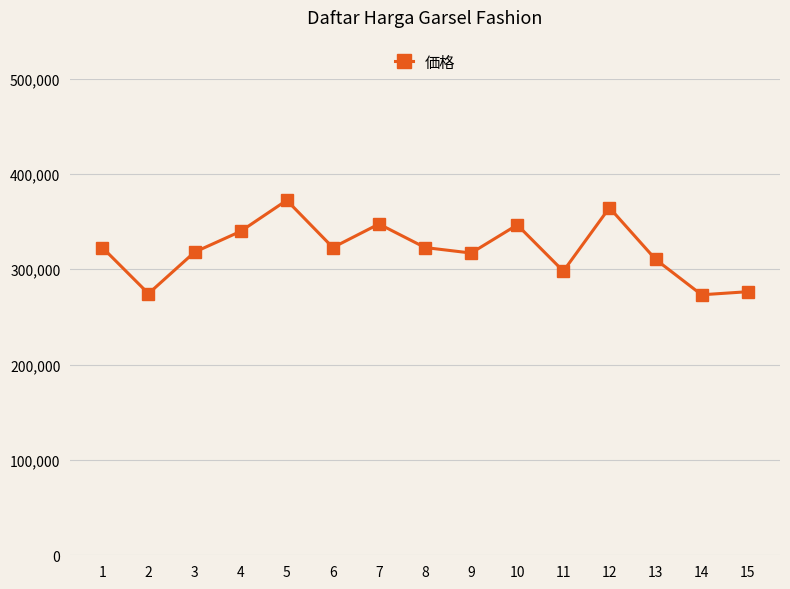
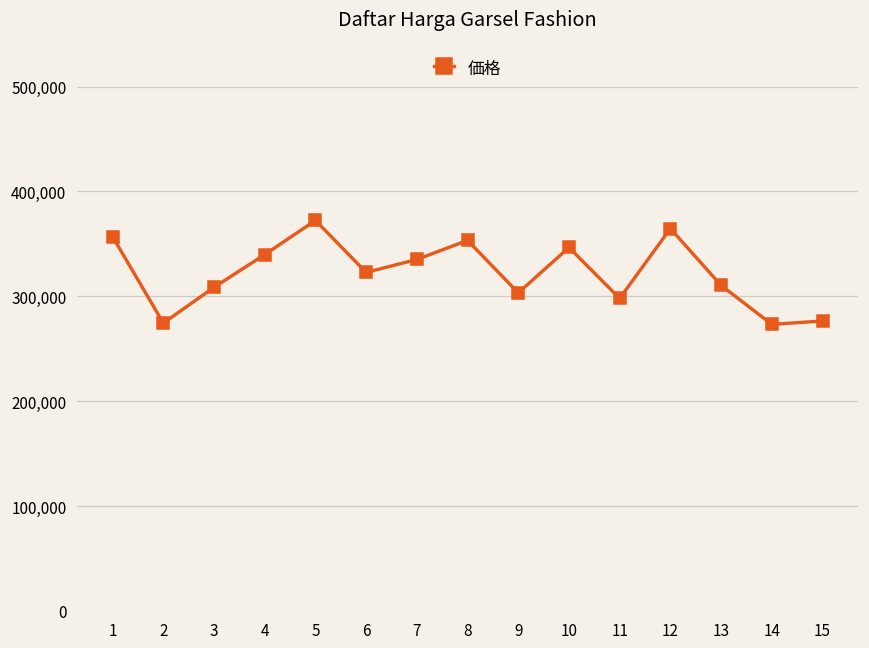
1: 320,000 -> 360,000
3: 320,000 -> 310,000
7: 350,000 -> 340,000
8: 320,000 -> 350,000
9: 320,000 -> 300,000
